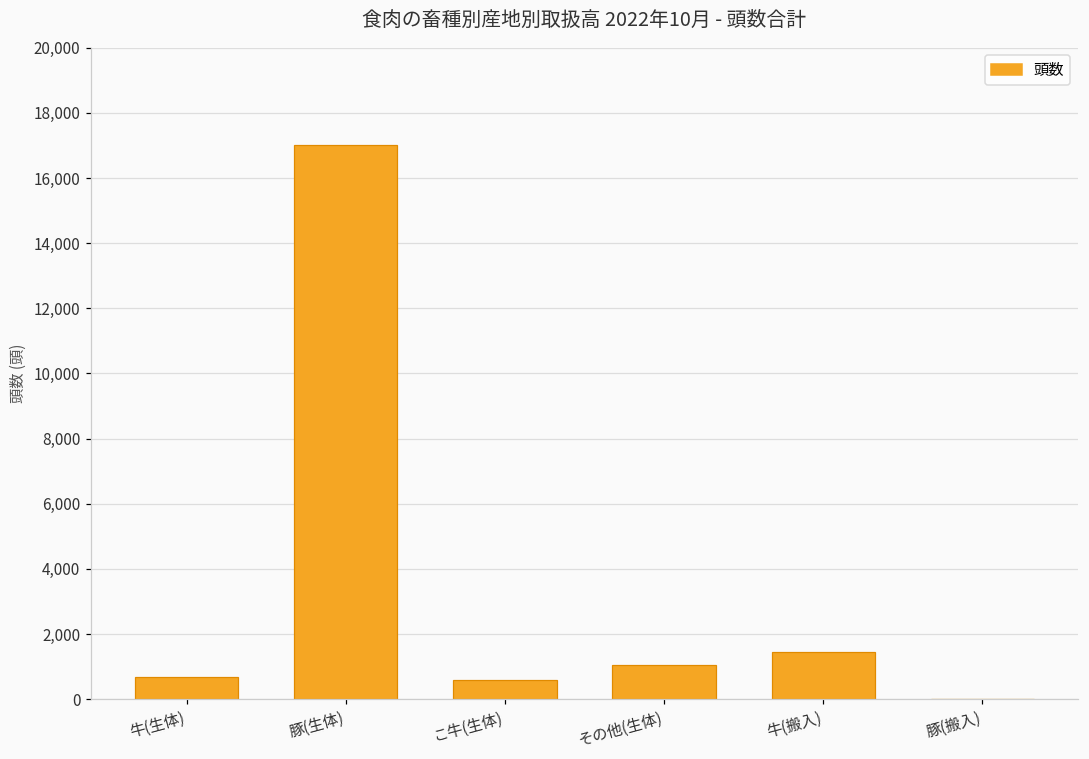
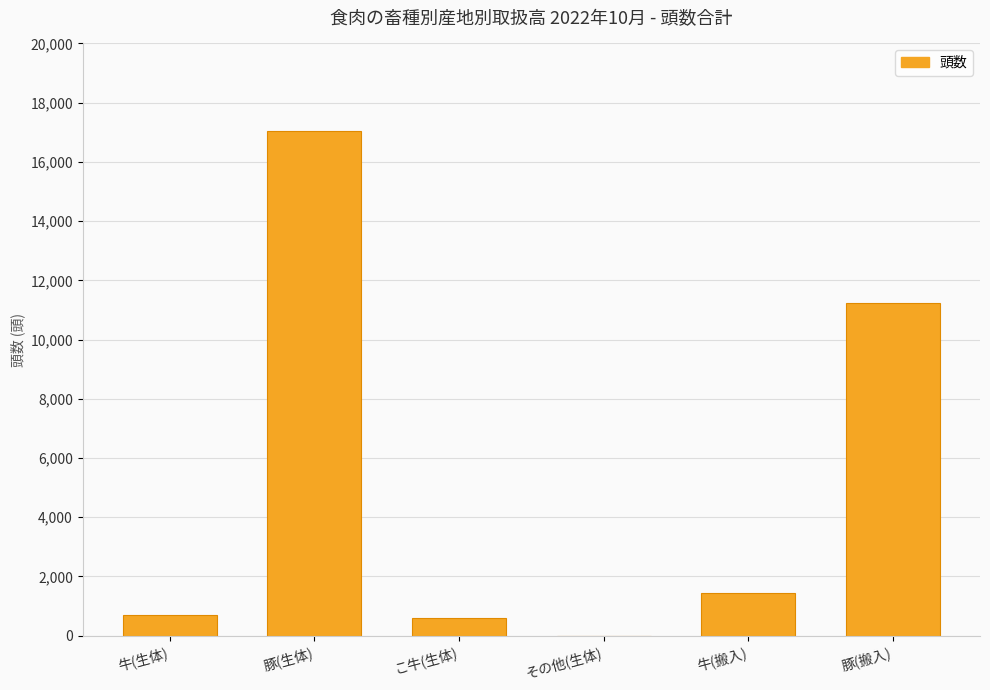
その他(生体): 1,000 -> 0
豚(搬入): 0 -> 11,200
